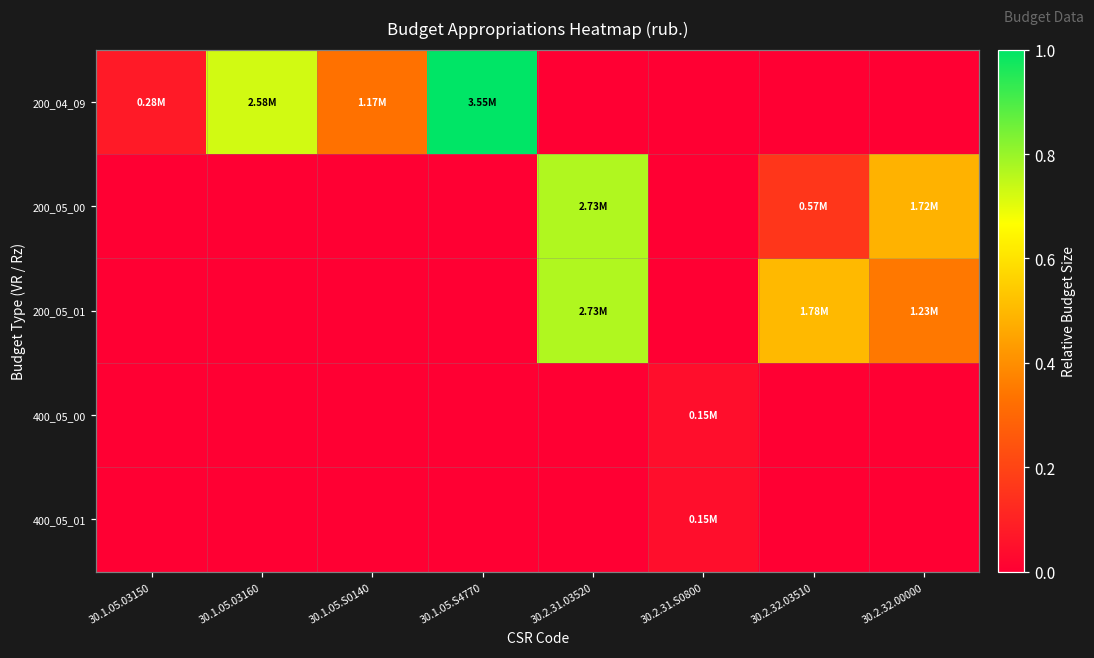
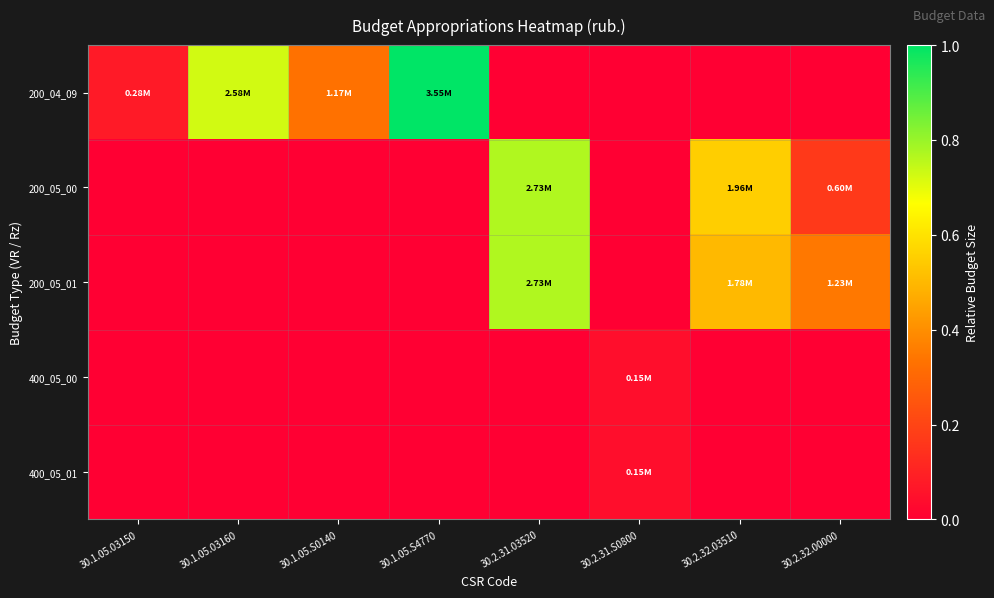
200_05_00, 30.2.32.03510: 0.57M -> 1.96M
200_05_00, 30.2.32.00000: 1.72M -> 0.60M
